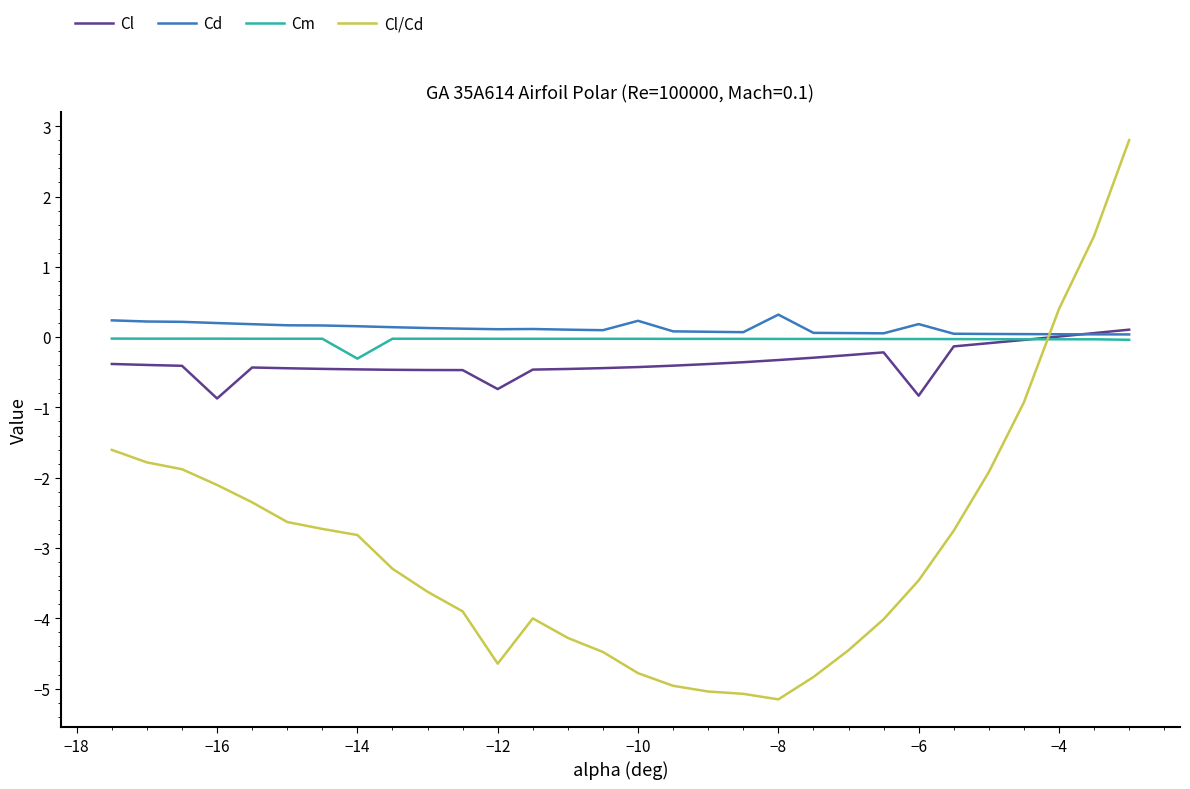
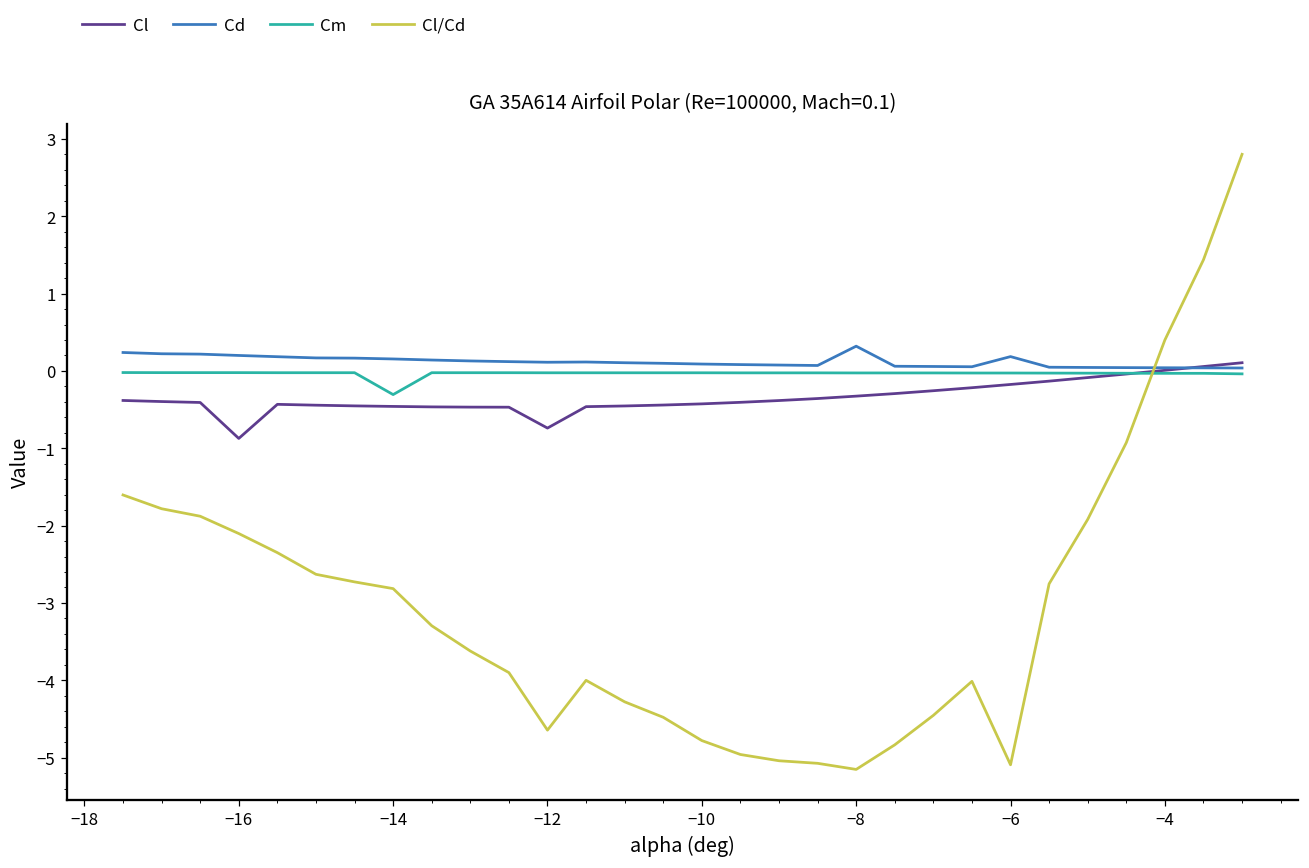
Cd, −10: 0.2 -> 0.1
Cl, −6: -0.8 -> -0.2
Cl/Cd, −6: -3.5 -> -5.1
